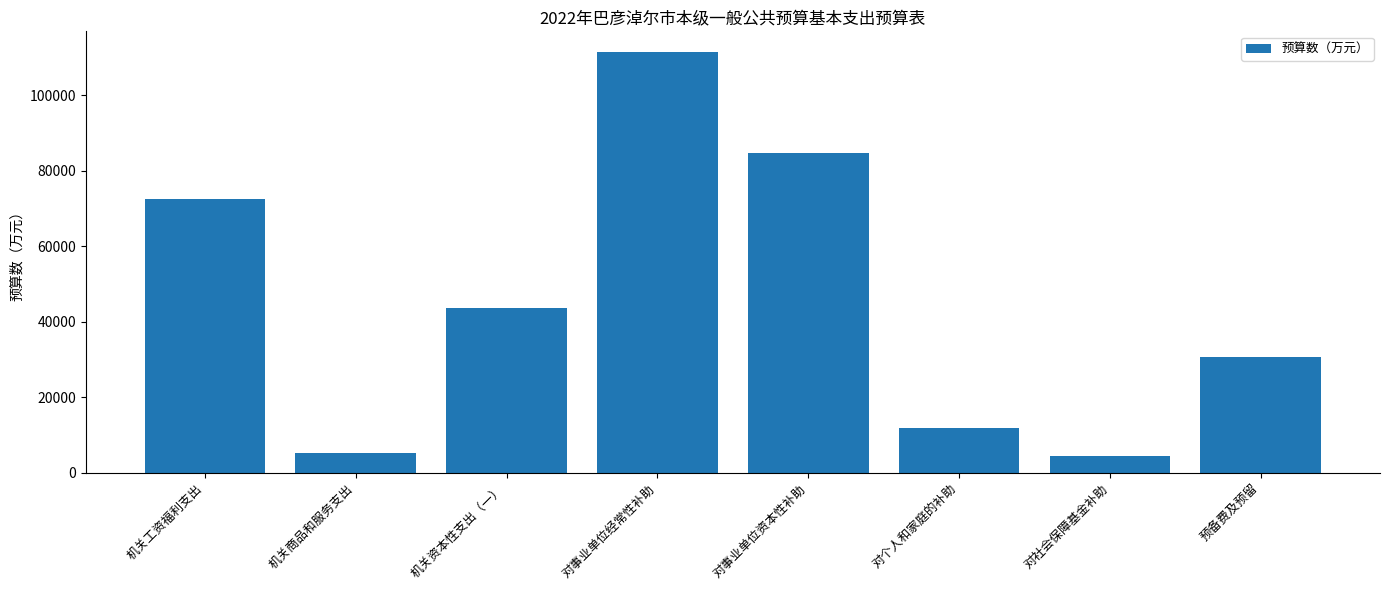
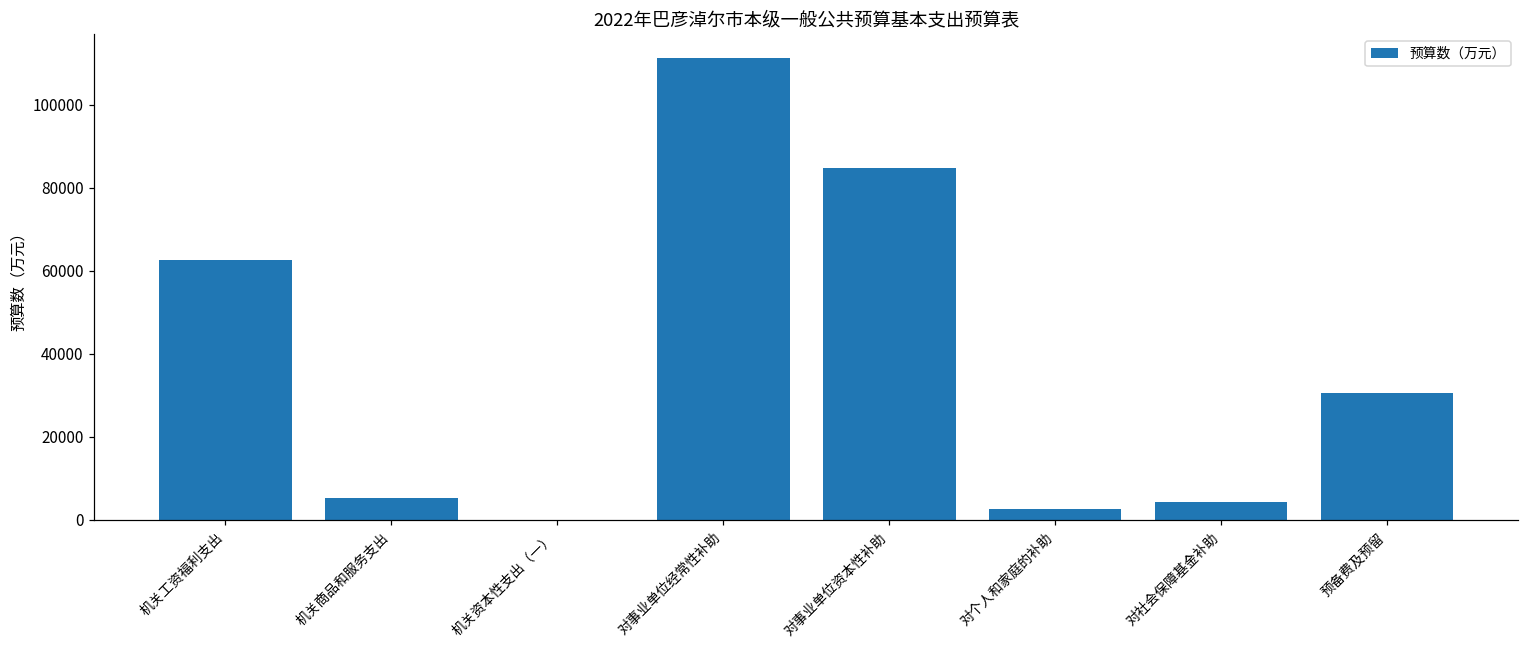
机关工资福利支出: 73000 -> 63000
机关资本性支出（一）: 44000 -> 0
对个人和家庭的补助: 12000 -> 3000
